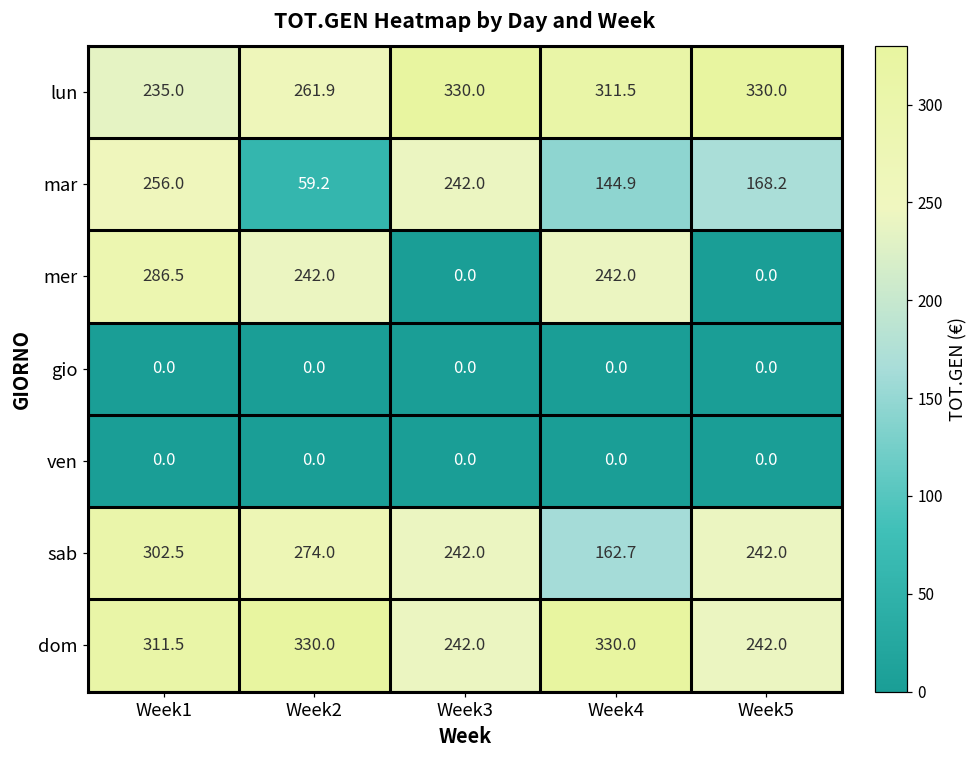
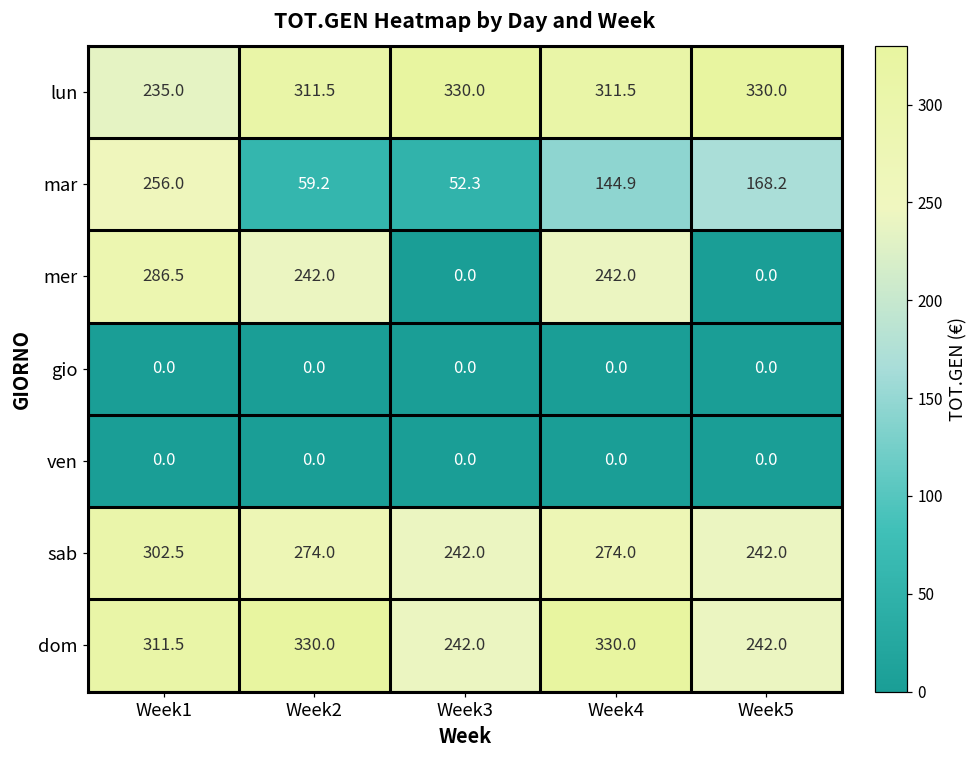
lun, Week2: 261.9 -> 311.5
mar, Week3: 242.0 -> 52.3
sab, Week4: 162.7 -> 274.0
